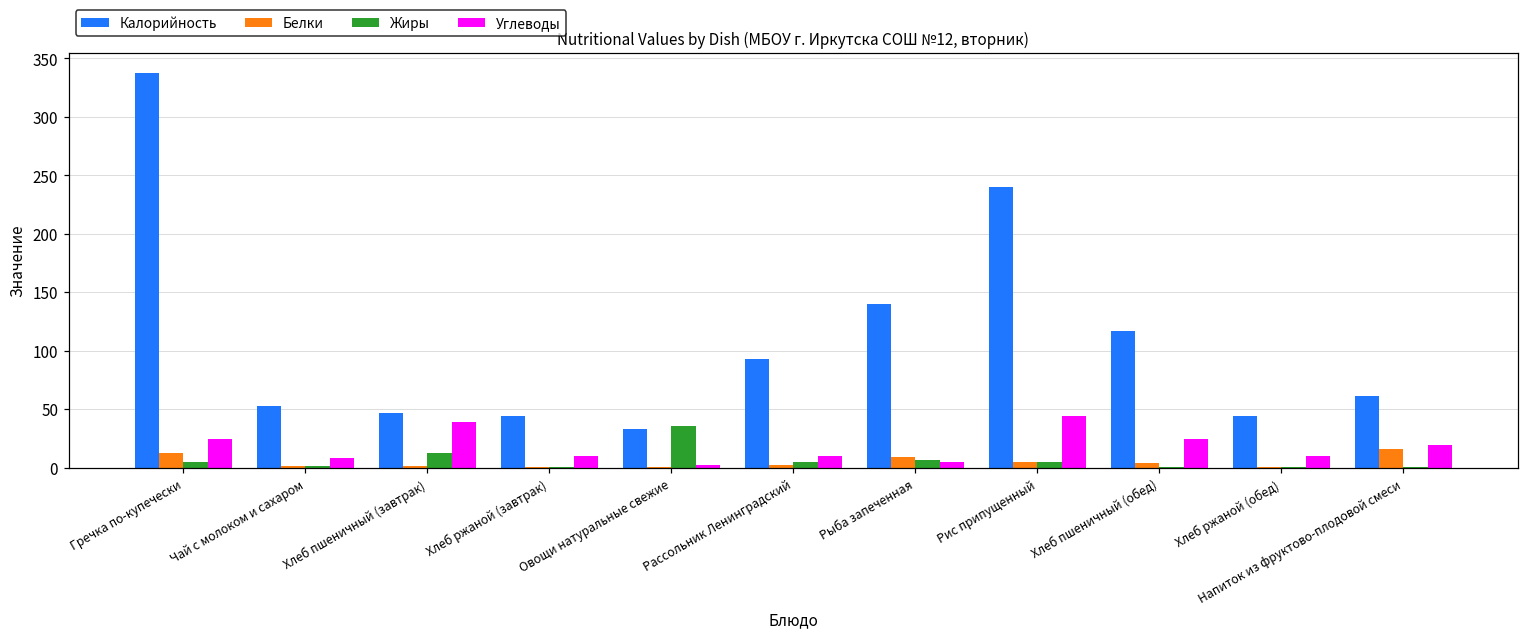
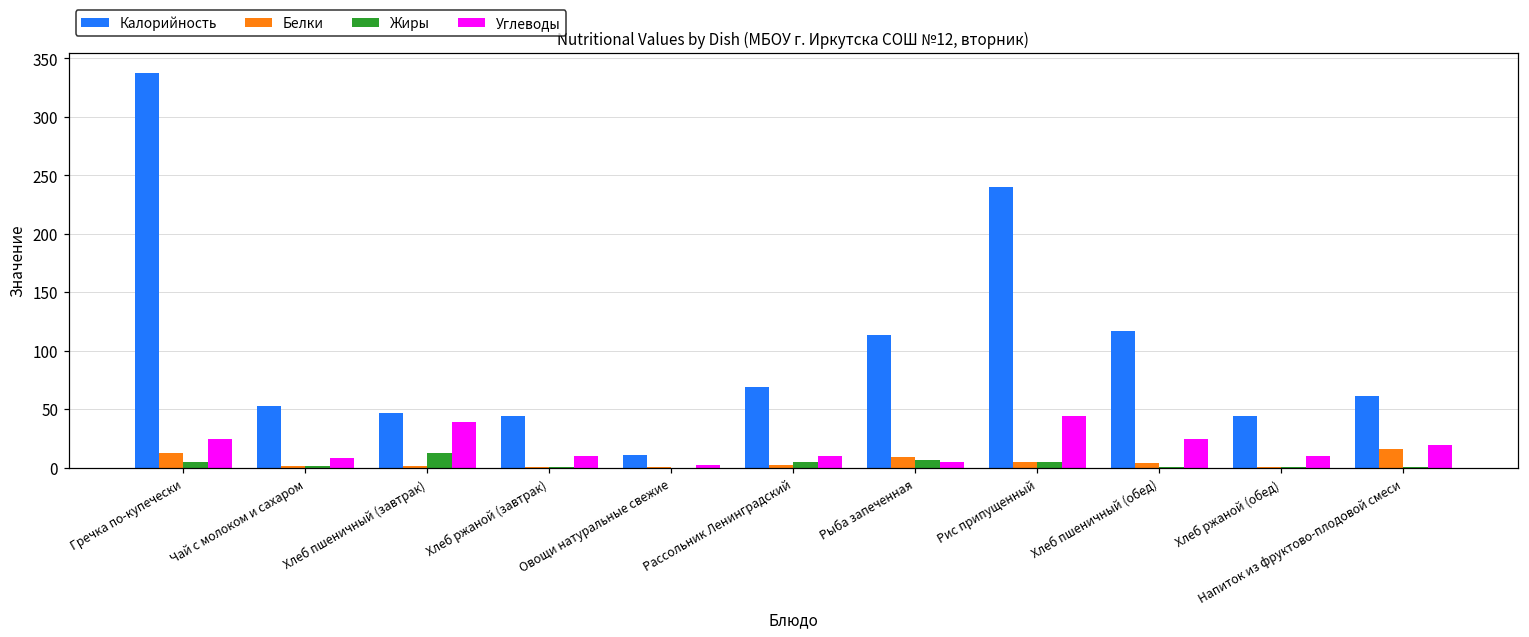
Калорийность, Овощи натуральные свежие: 33 -> 11
Жиры, Овощи натуральные свежие: 36 -> 0
Калорийность, Рассольник Ленинградский: 93 -> 69
Калорийность, Рыба запеченная: 140 -> 113
